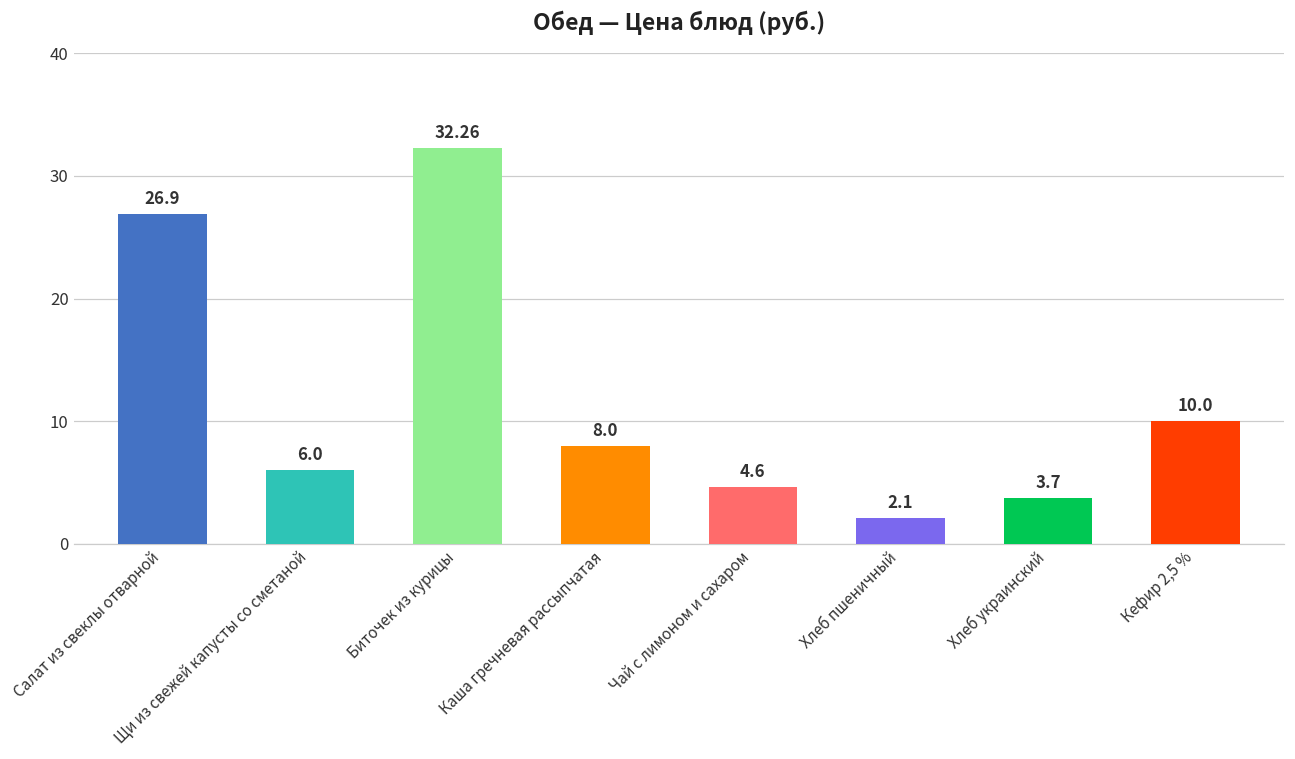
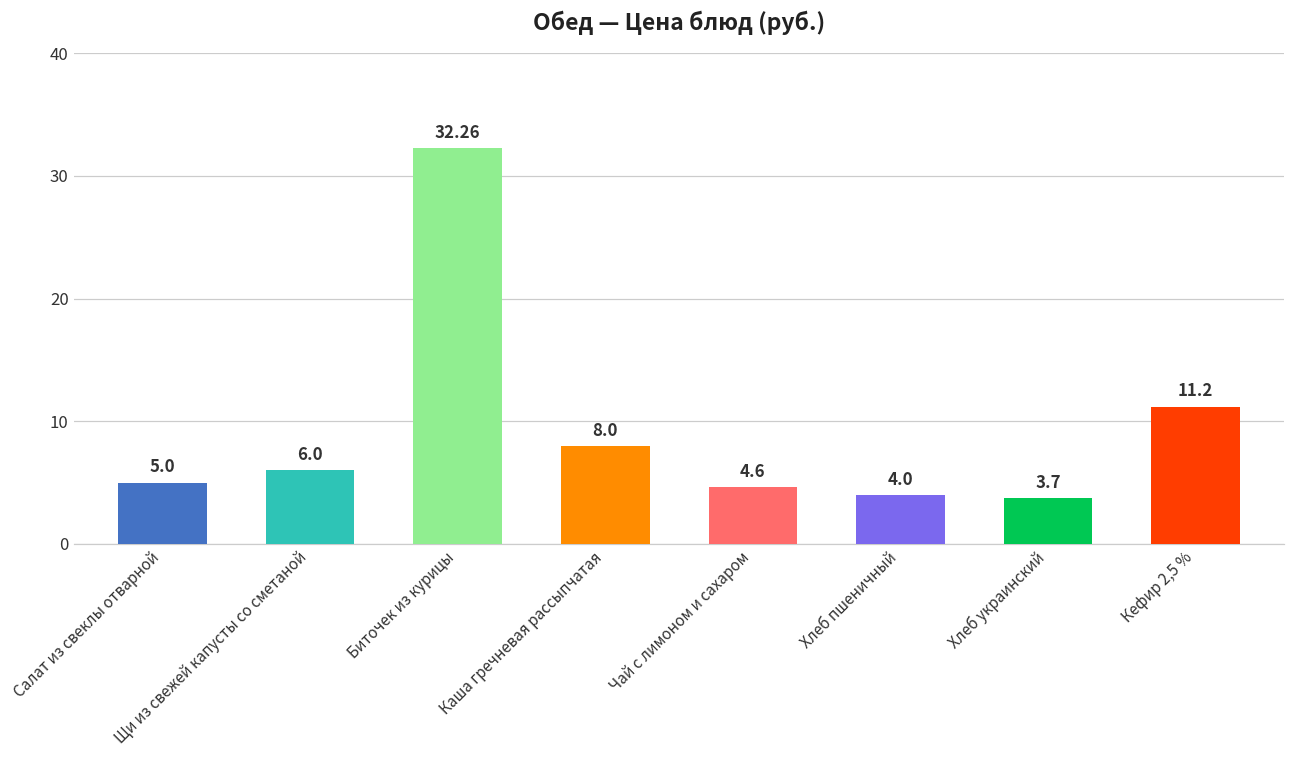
Салат из свеклы отварной: 26.9 -> 5.0
Хлеб пшеничный: 2.1 -> 4.0
Кефир 2,5 %: 10.0 -> 11.2
